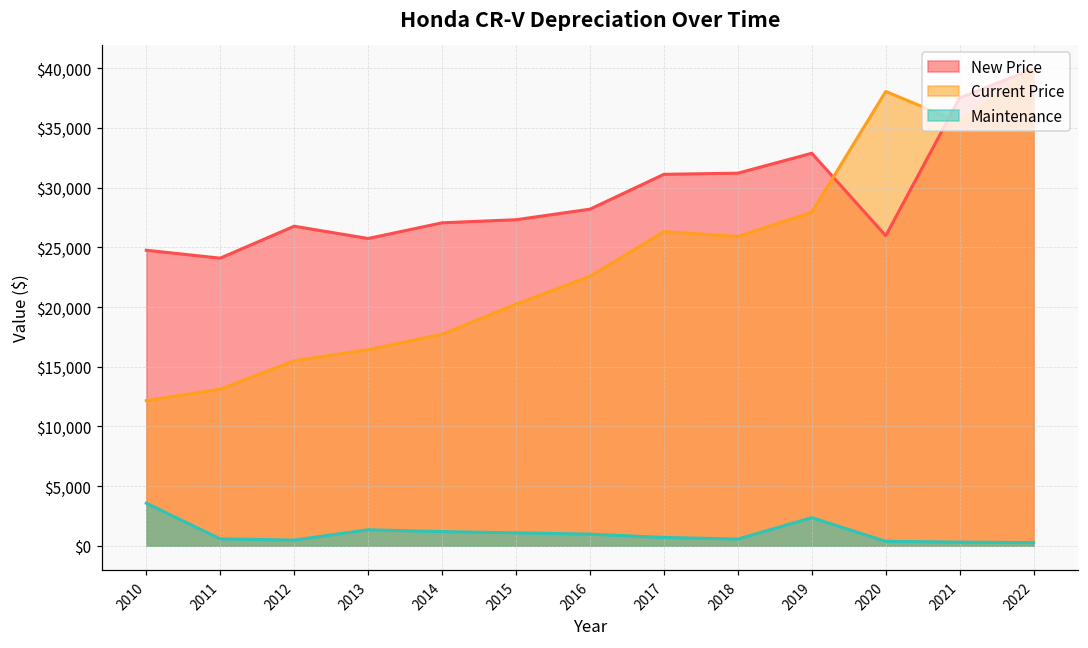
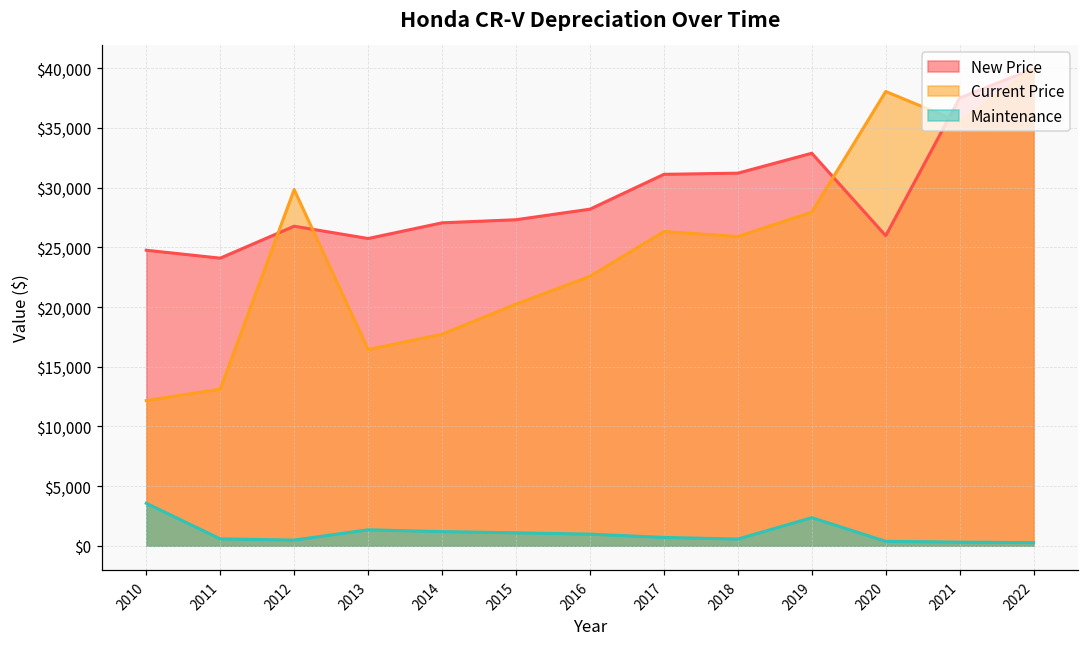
Current Price, 2012: $15,500 -> $29,800
